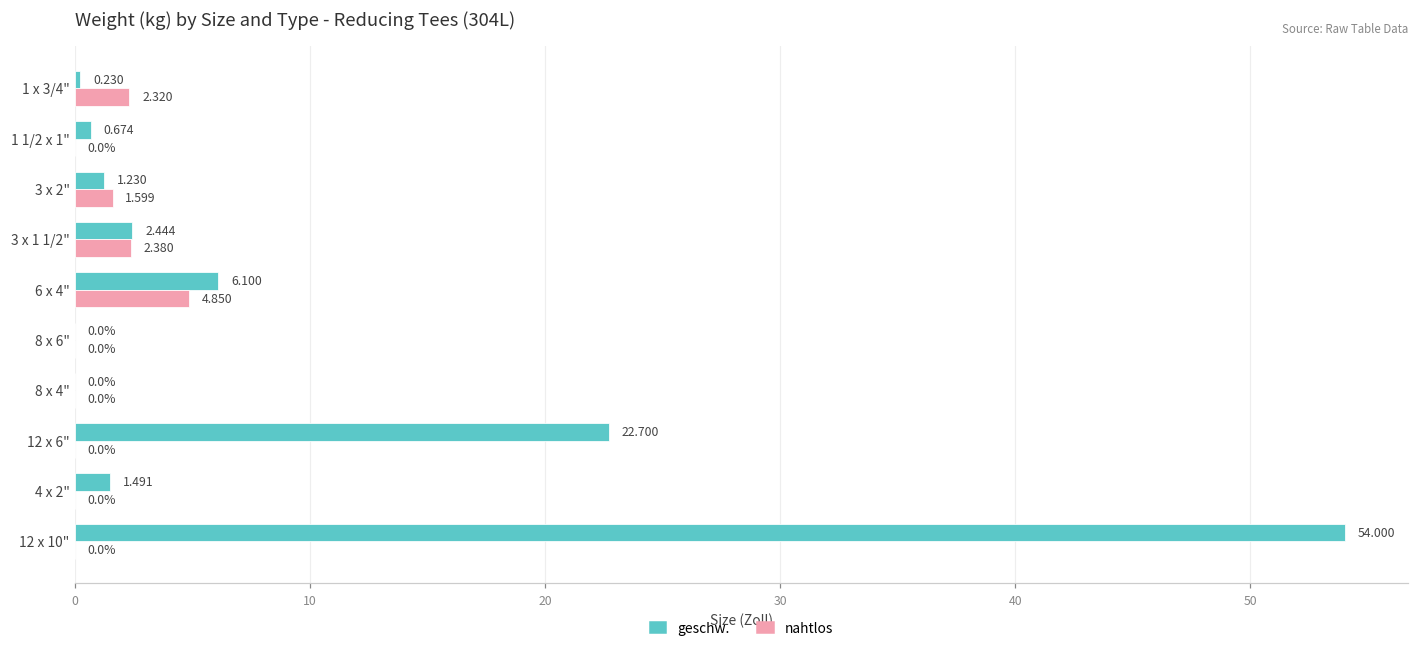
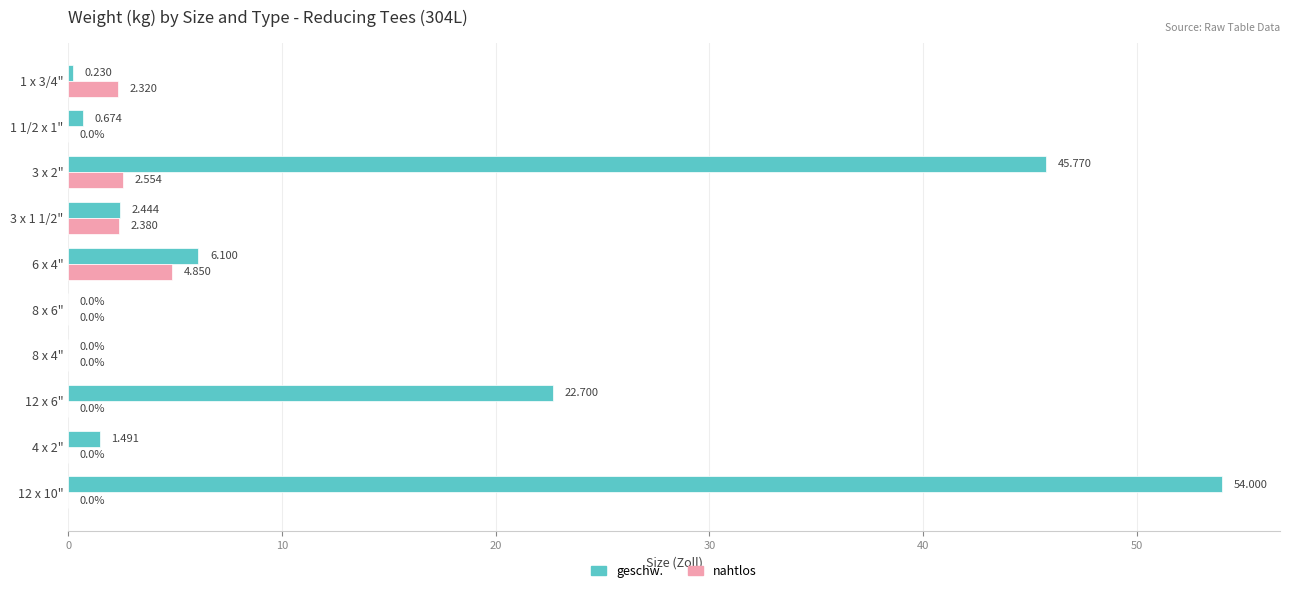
geschw., 3 x 2": 1.230 -> 45.770
nahtlos, 3 x 2": 1.599 -> 2.554
